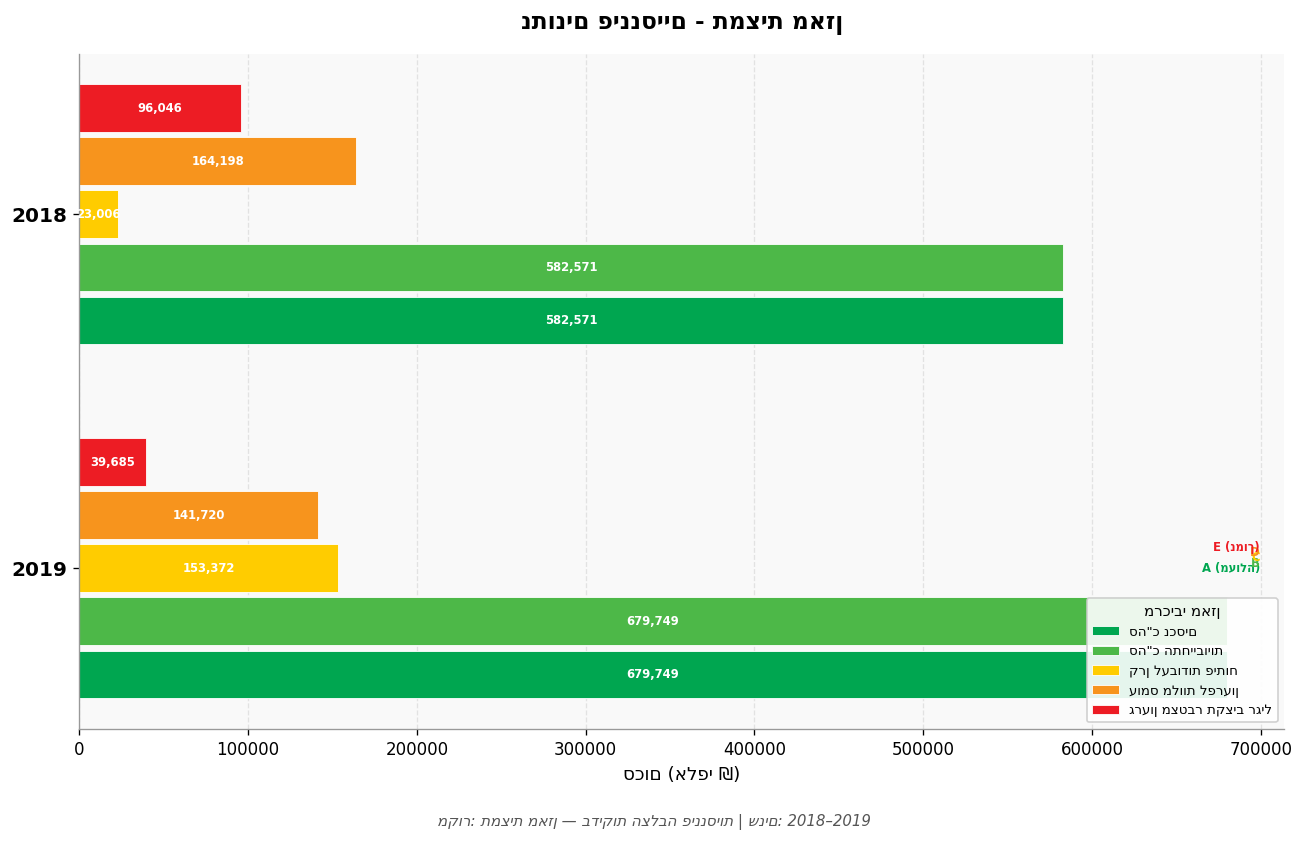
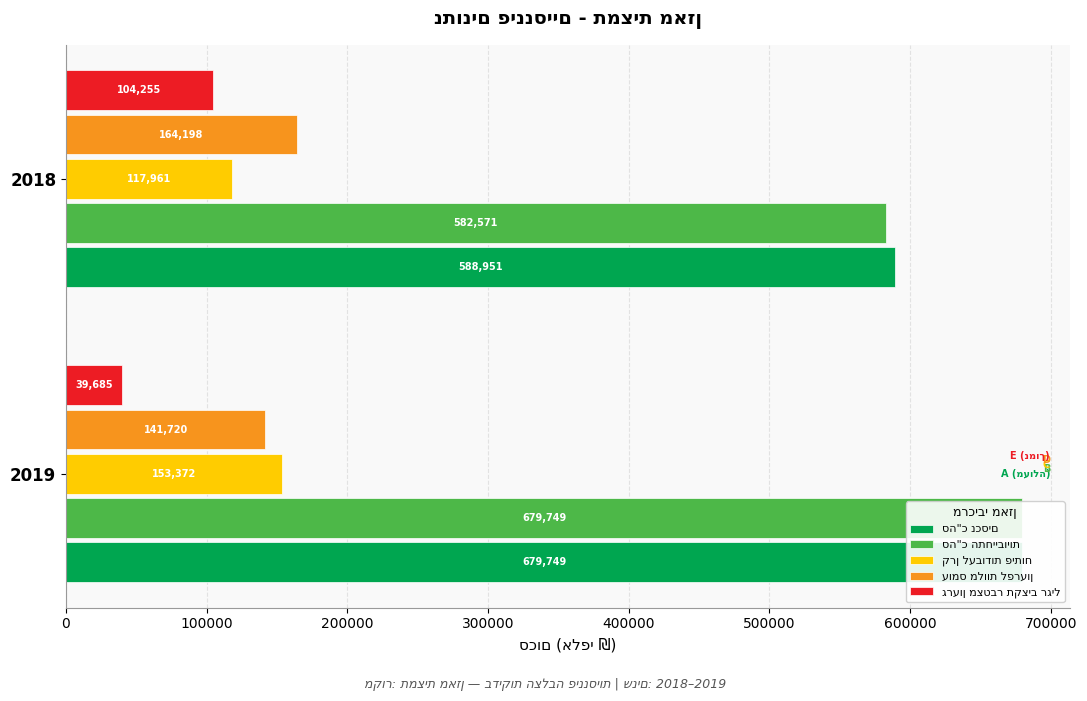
גרעון מצטבר תקציב רגיל, 2018: 96,046 -> 104,255
קרן לעבודות פיתוח, 2018: 23,006 -> 117,961
סה"כ נכסים, 2018: 582,571 -> 588,951
